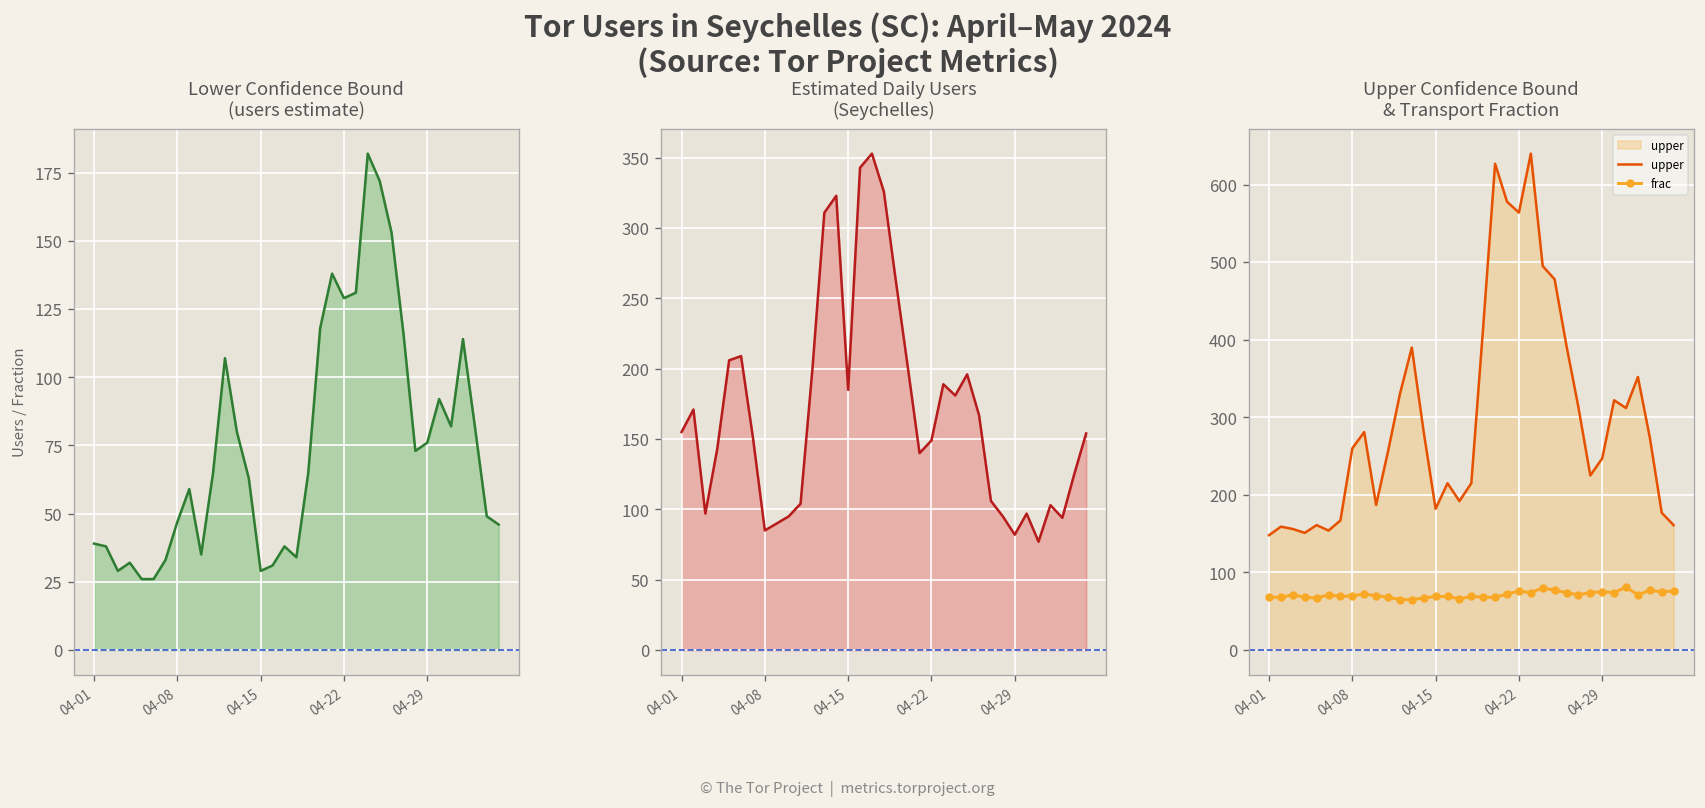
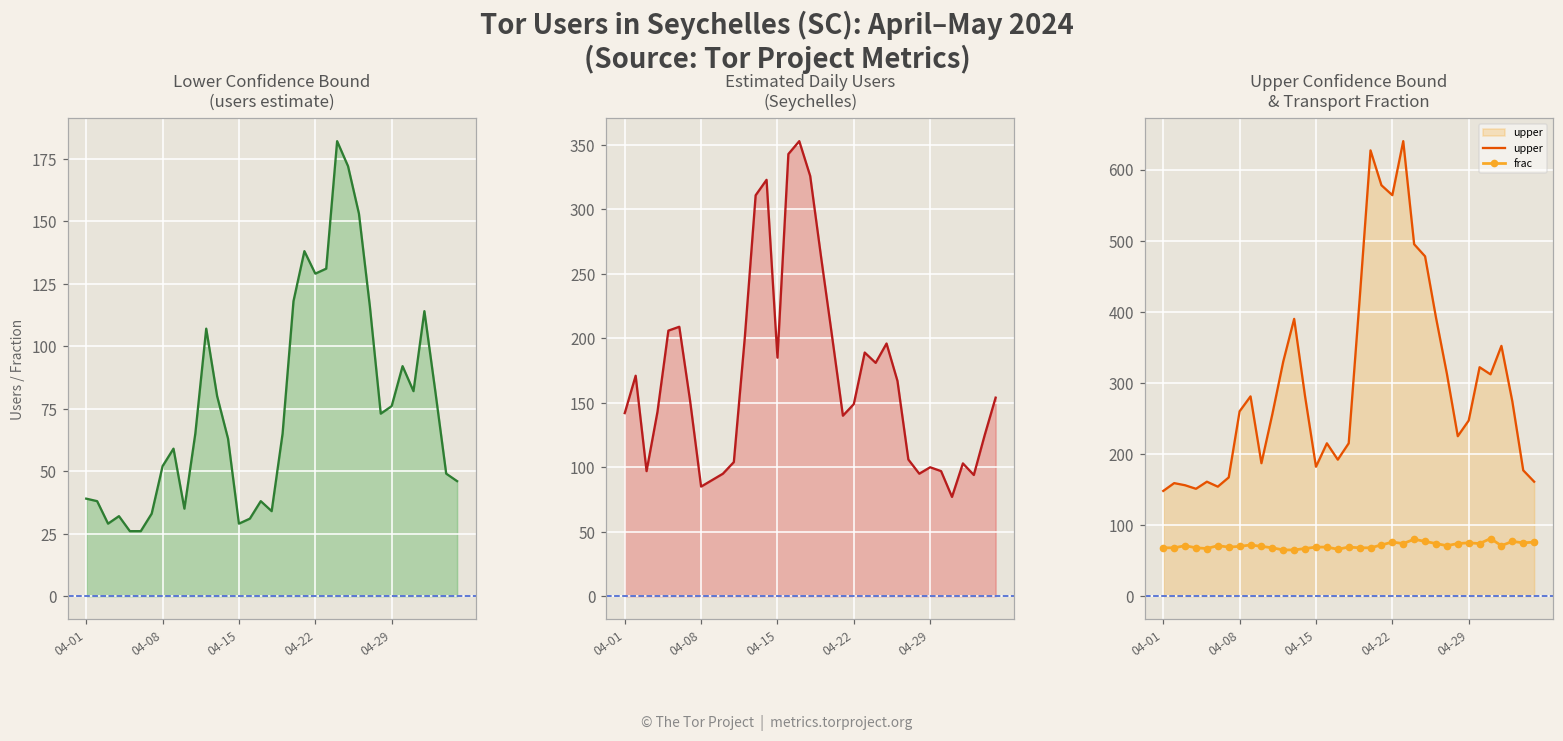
Lower Confidence Bound (users estimate), 04-08: 47 -> 52
Estimated Daily Users (Seychelles), 04-01: 155 -> 142
Estimated Daily Users (Seychelles), 04-29: 82 -> 100
